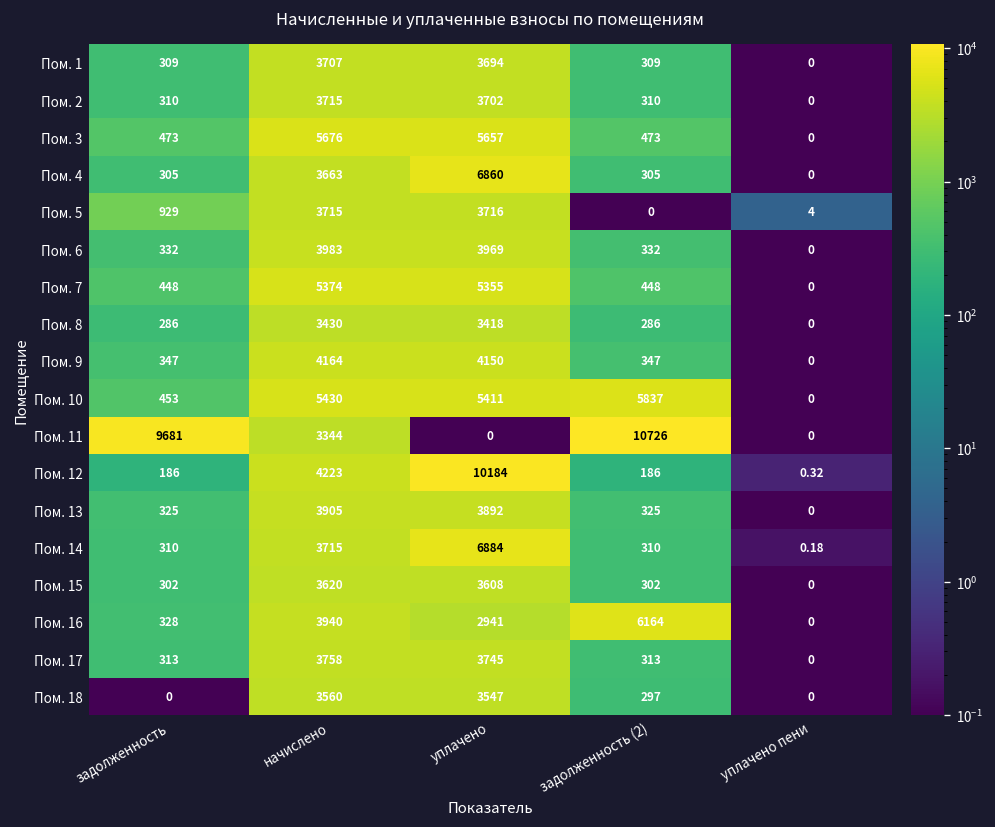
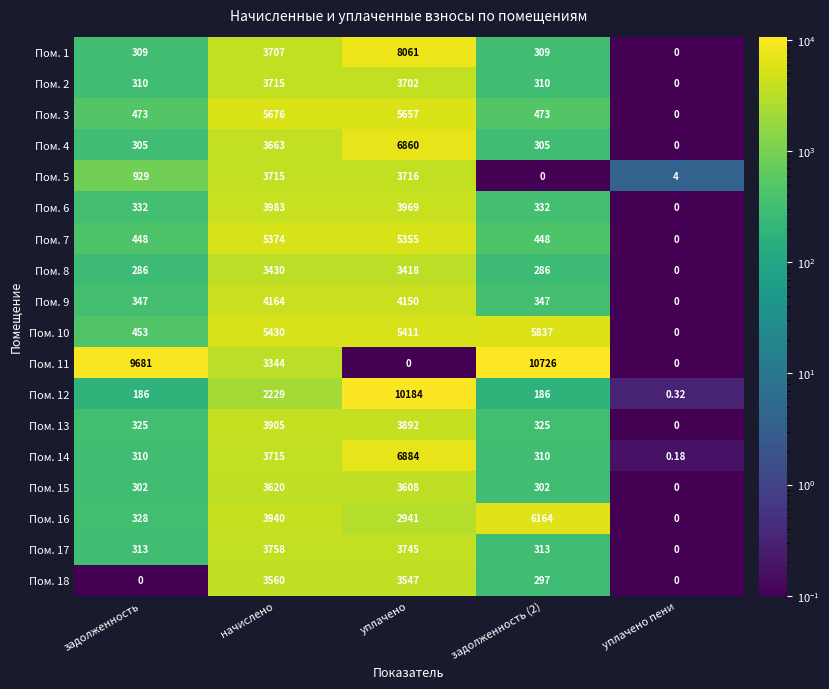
Пом. 1, уплачено: 3694 -> 8061
Пом. 12, начислено: 4223 -> 2229
